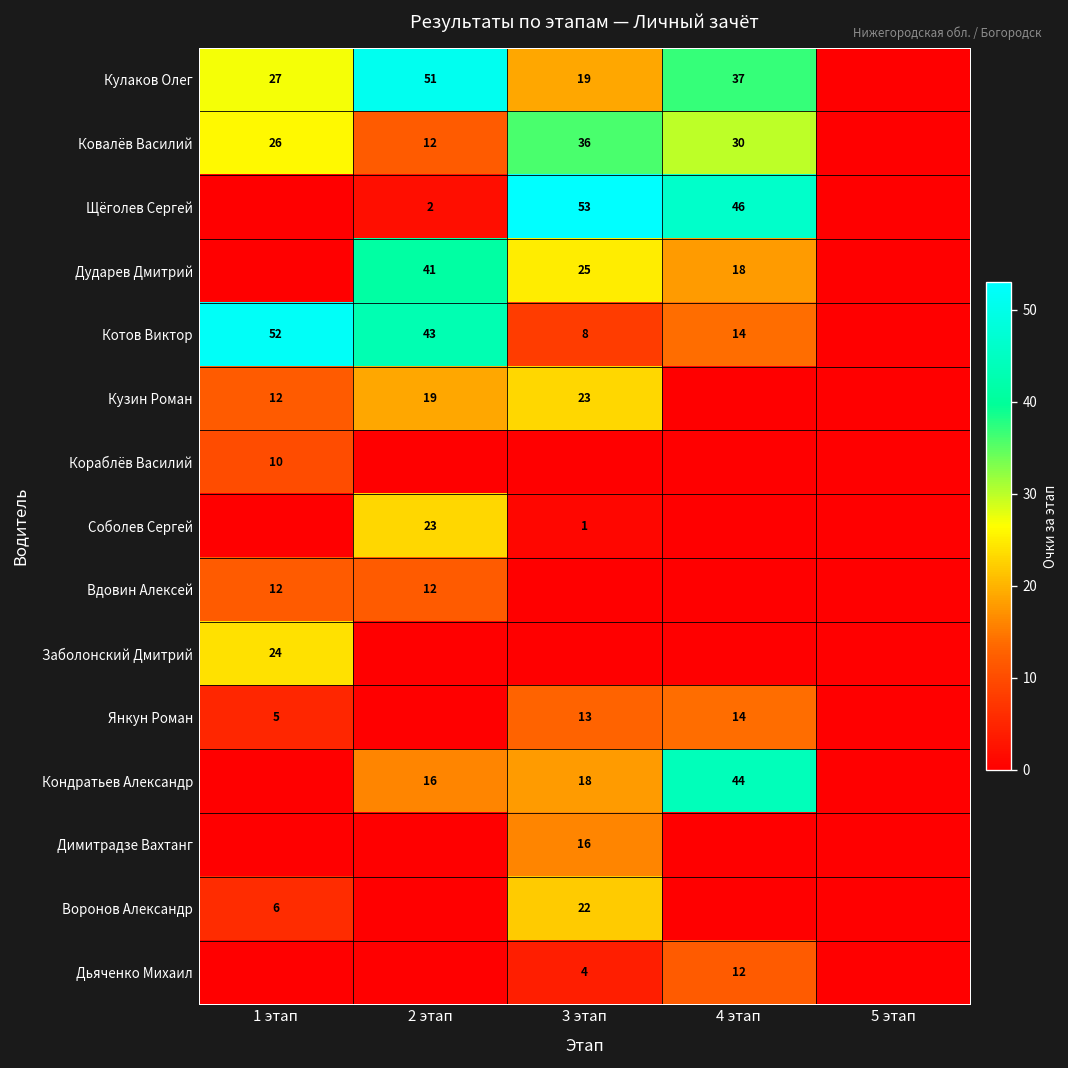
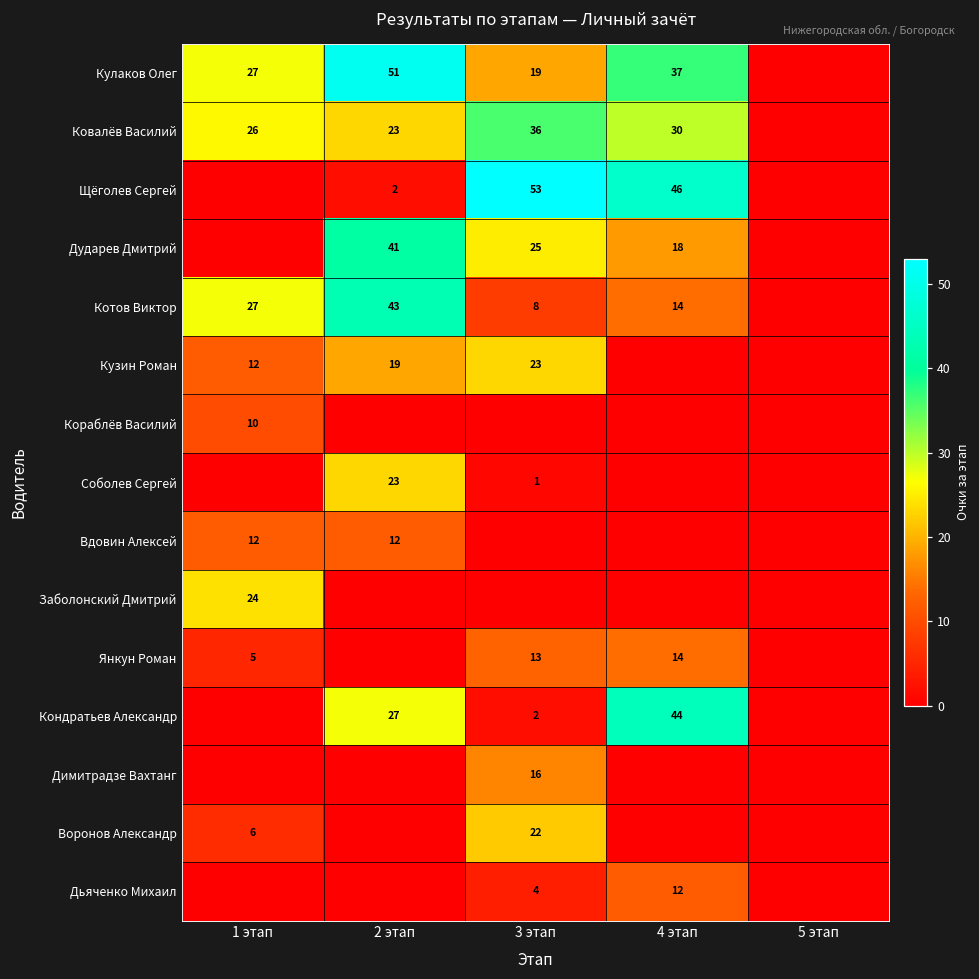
Ковалёв Василий, 2 этап: 12 -> 23
Котов Виктор, 1 этап: 52 -> 27
Кондратьев Александр, 2 этап: 16 -> 27
Кондратьев Александр, 3 этап: 18 -> 2
